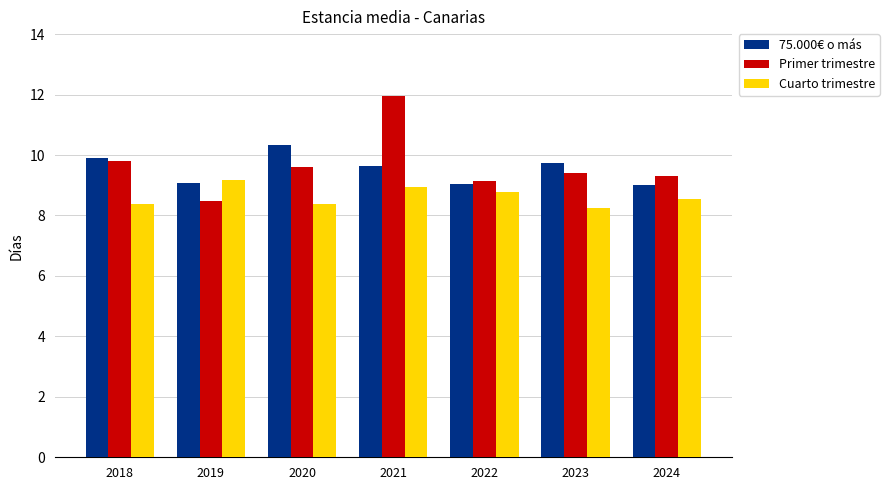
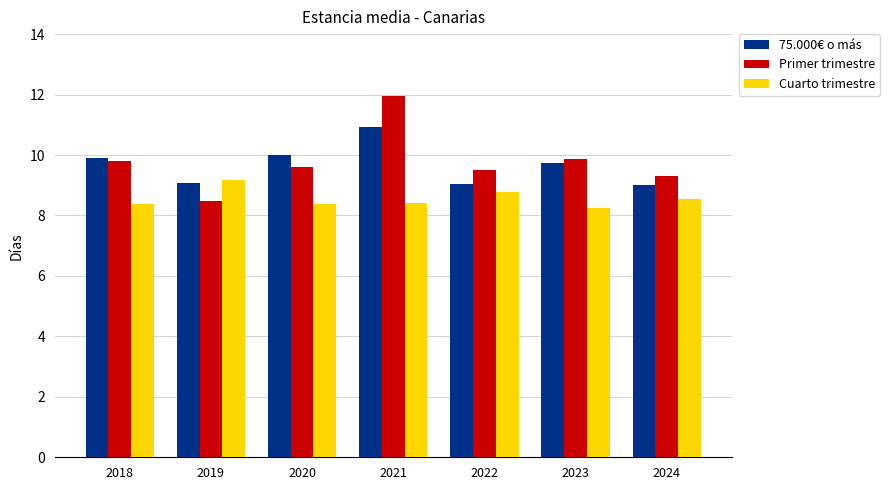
75.000€ o más, 2020: 10.3 -> 10.0
75.000€ o más, 2021: 9.6 -> 10.9
Cuarto trimestre, 2021: 8.9 -> 8.4
Primer trimestre, 2022: 9.1 -> 9.5
Primer trimestre, 2023: 9.4 -> 9.9
